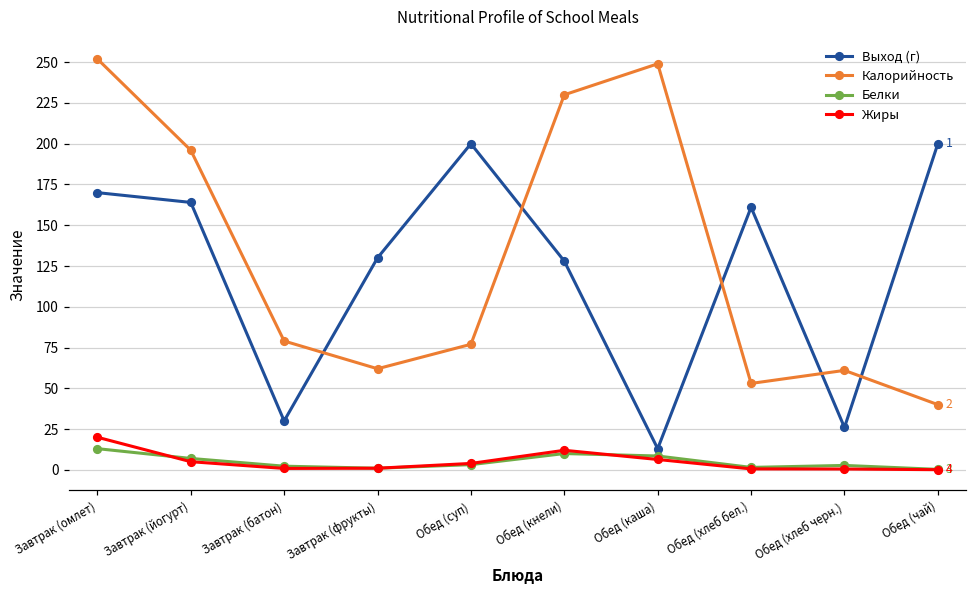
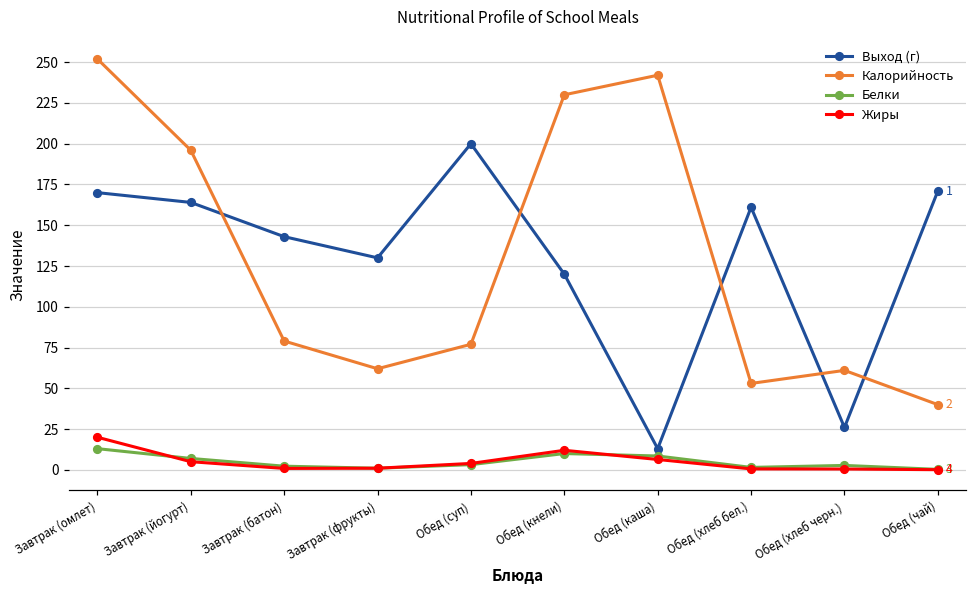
Выход (г), Завтрак (батон): 30 -> 143
Выход (г), Обед (кнели): 128 -> 120
Калорийность, Обед (каша): 249 -> 242
Выход (г), Обед (чай): 200 -> 171
